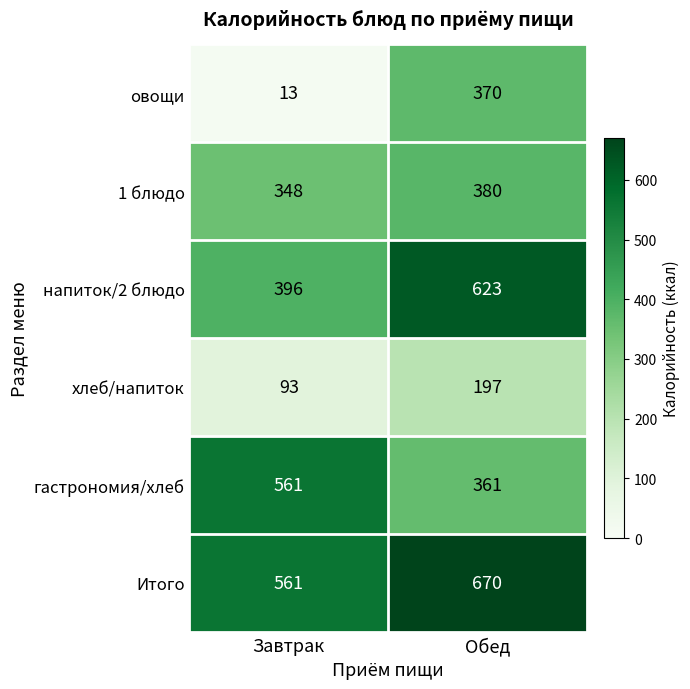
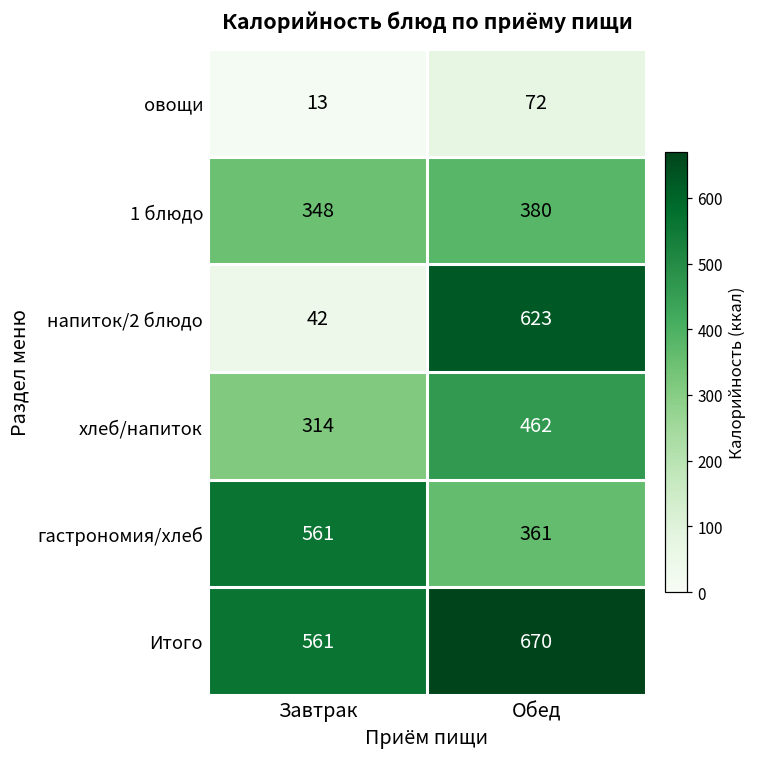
овощи, Обед: 370 -> 72
напиток/2 блюдо, Завтрак: 396 -> 42
хлеб/напиток, Завтрак: 93 -> 314
хлеб/напиток, Обед: 197 -> 462
